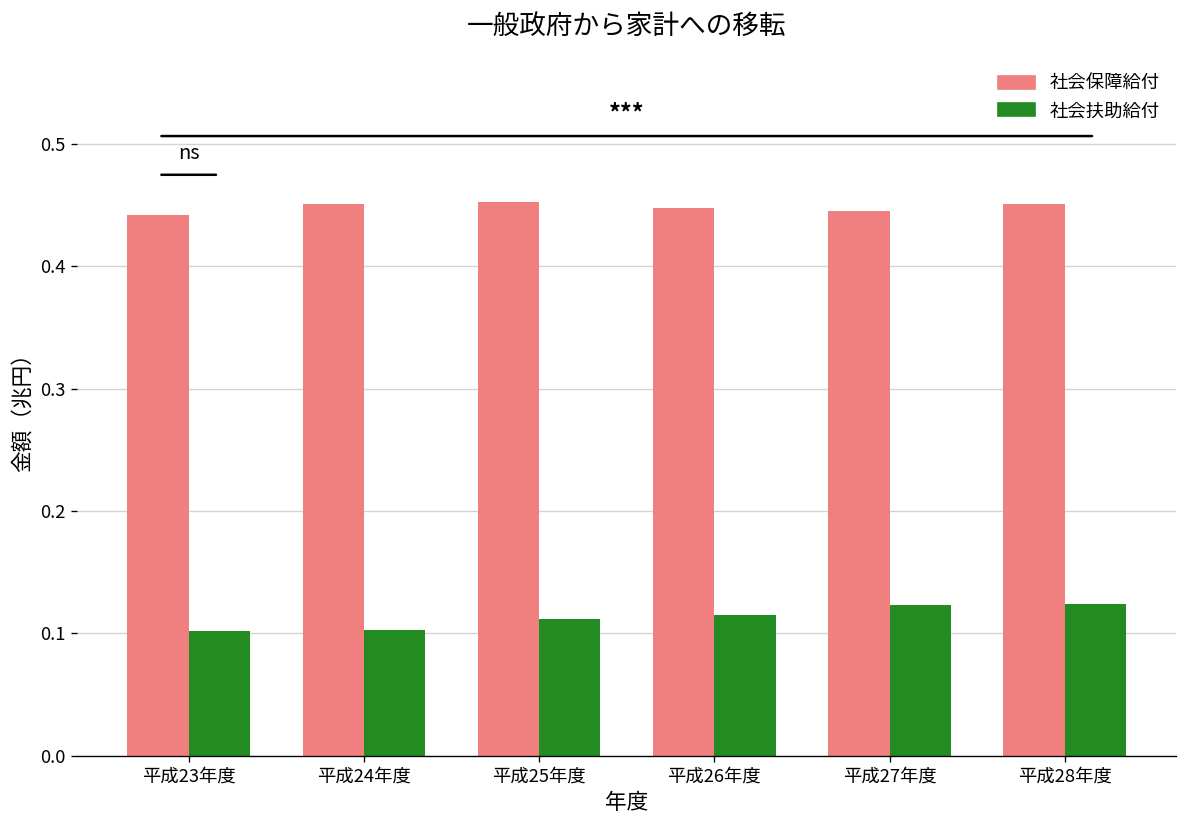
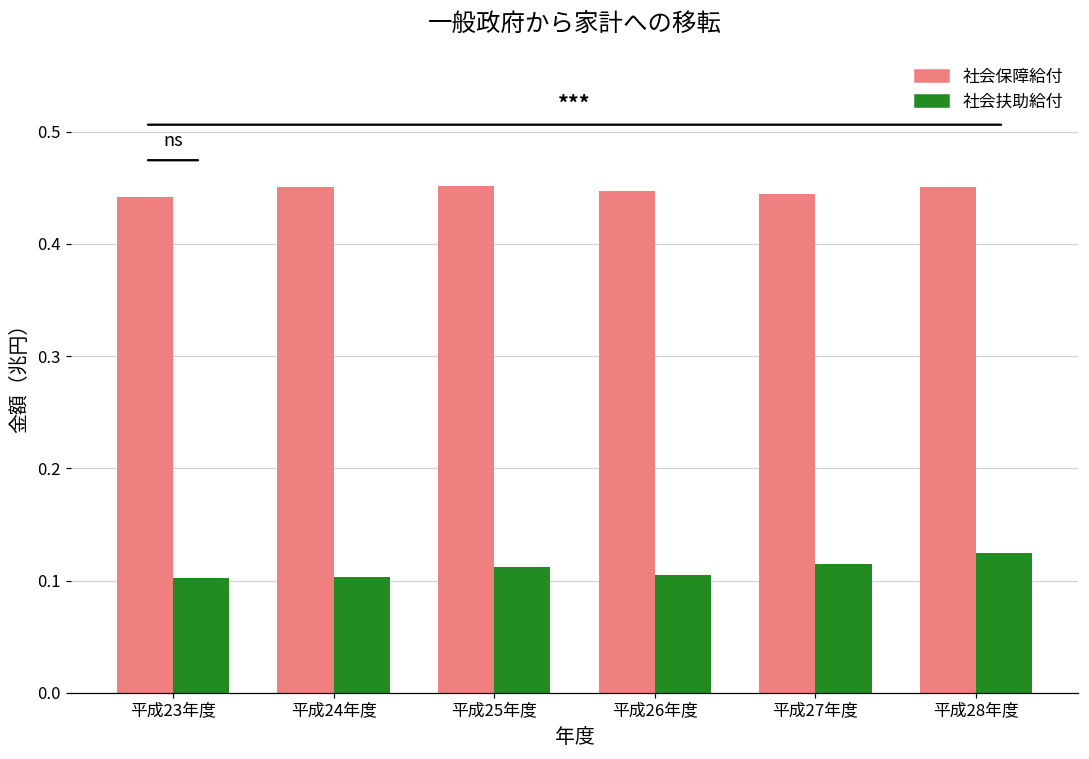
社会扶助給付, 平成26年度: 0.115 -> 0.105
社会扶助給付, 平成27年度: 0.123 -> 0.115
